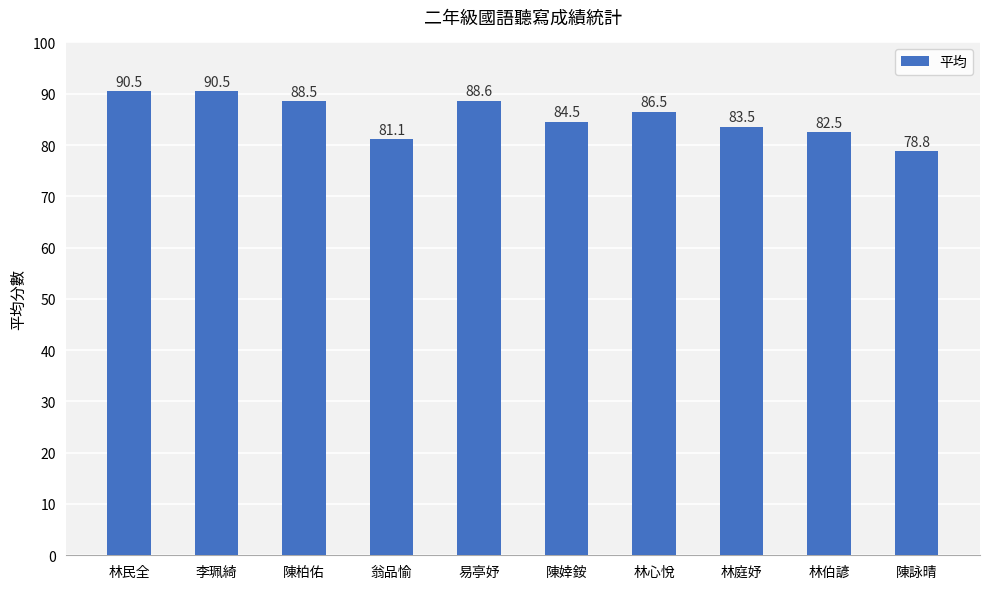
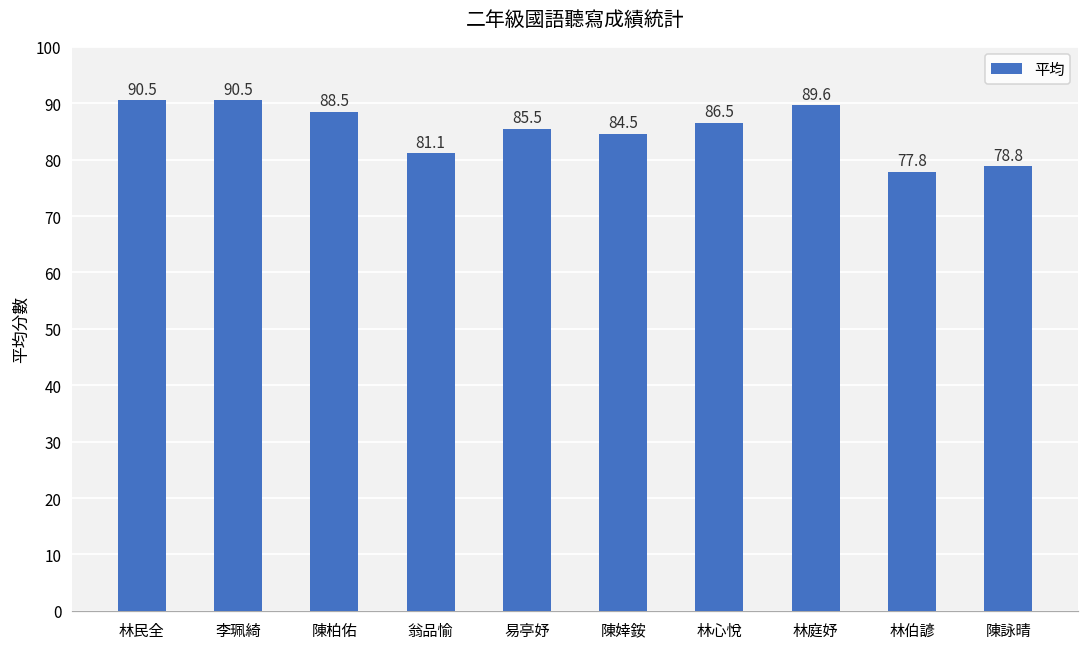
易亭妤: 88.6 -> 85.5
林庭妤: 83.5 -> 89.6
林伯諺: 82.5 -> 77.8
